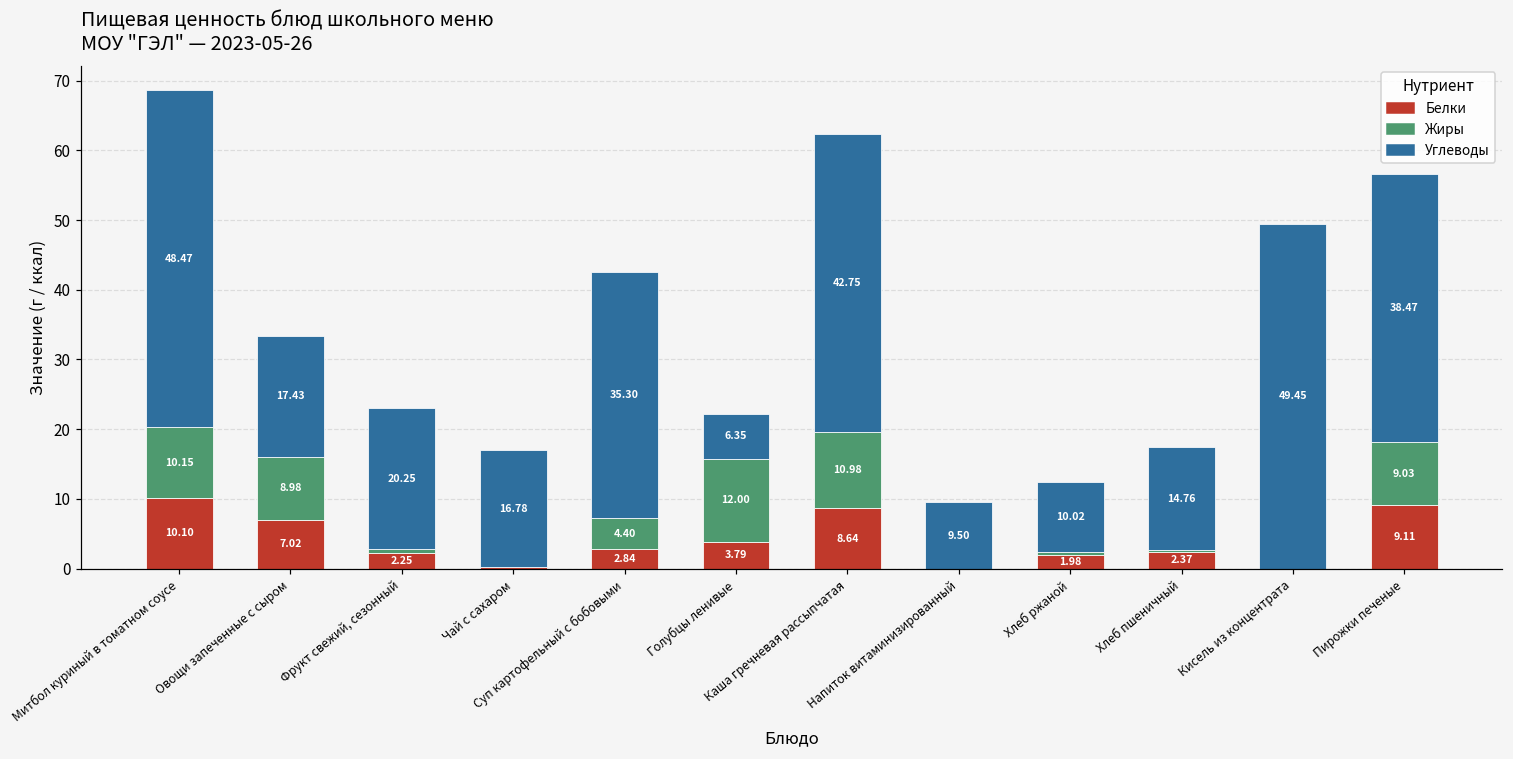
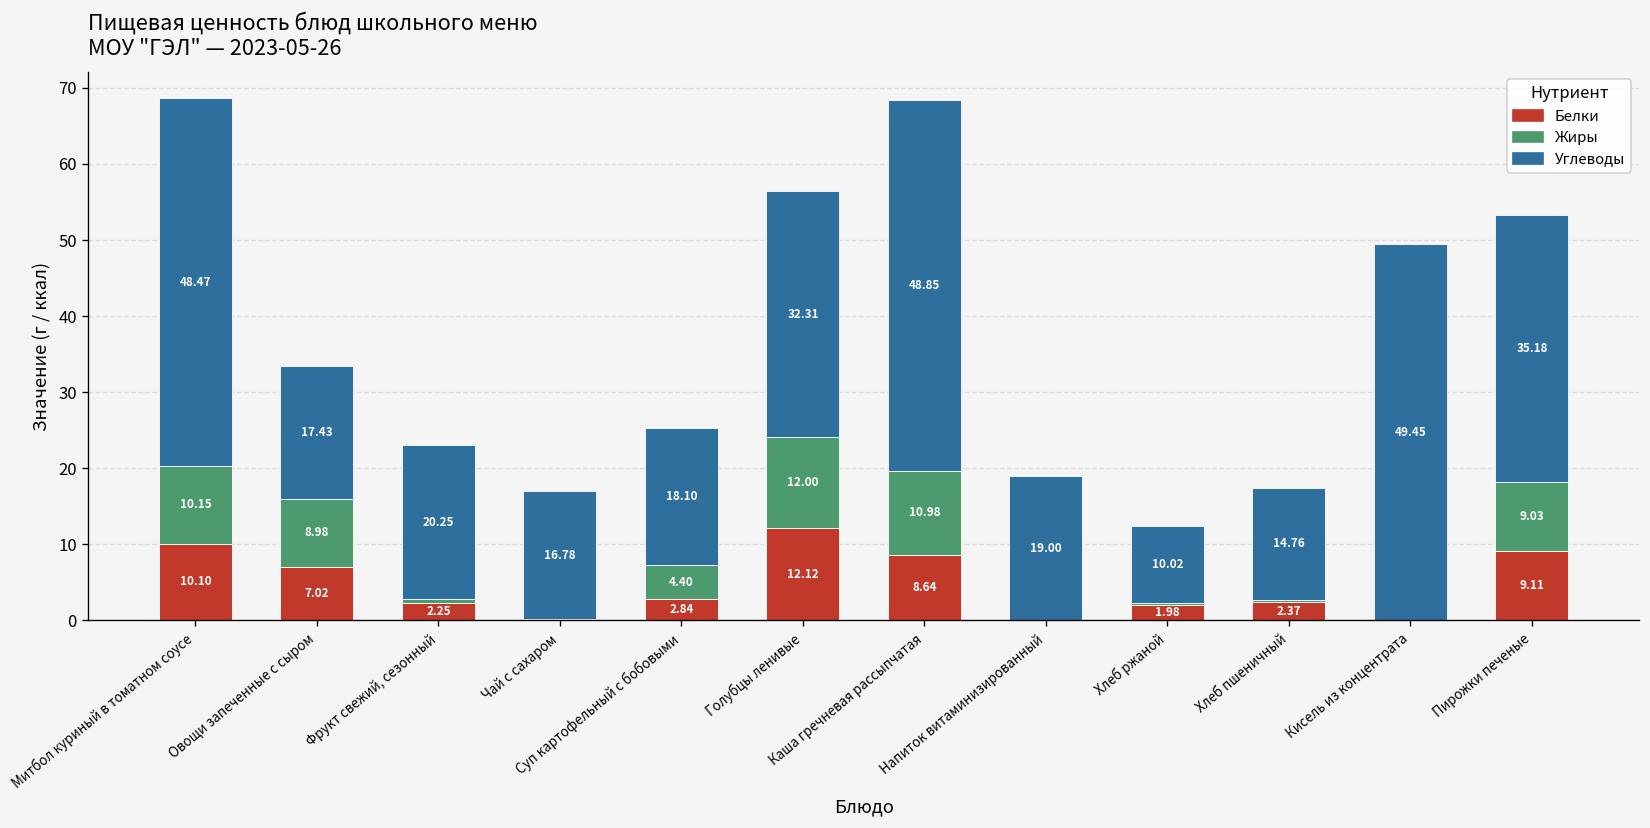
Углеводы, Суп картофельный с бобовыми: 35.30 -> 18.10
Белки, Голубцы ленивые: 3.79 -> 12.12
Углеводы, Голубцы ленивые: 6.35 -> 32.31
Углеводы, Каша гречневая рассыпчатая: 42.75 -> 48.85
Углеводы, Напиток витаминизированный: 9.50 -> 19.00
Углеводы, Пирожки печеные: 38.47 -> 35.18
